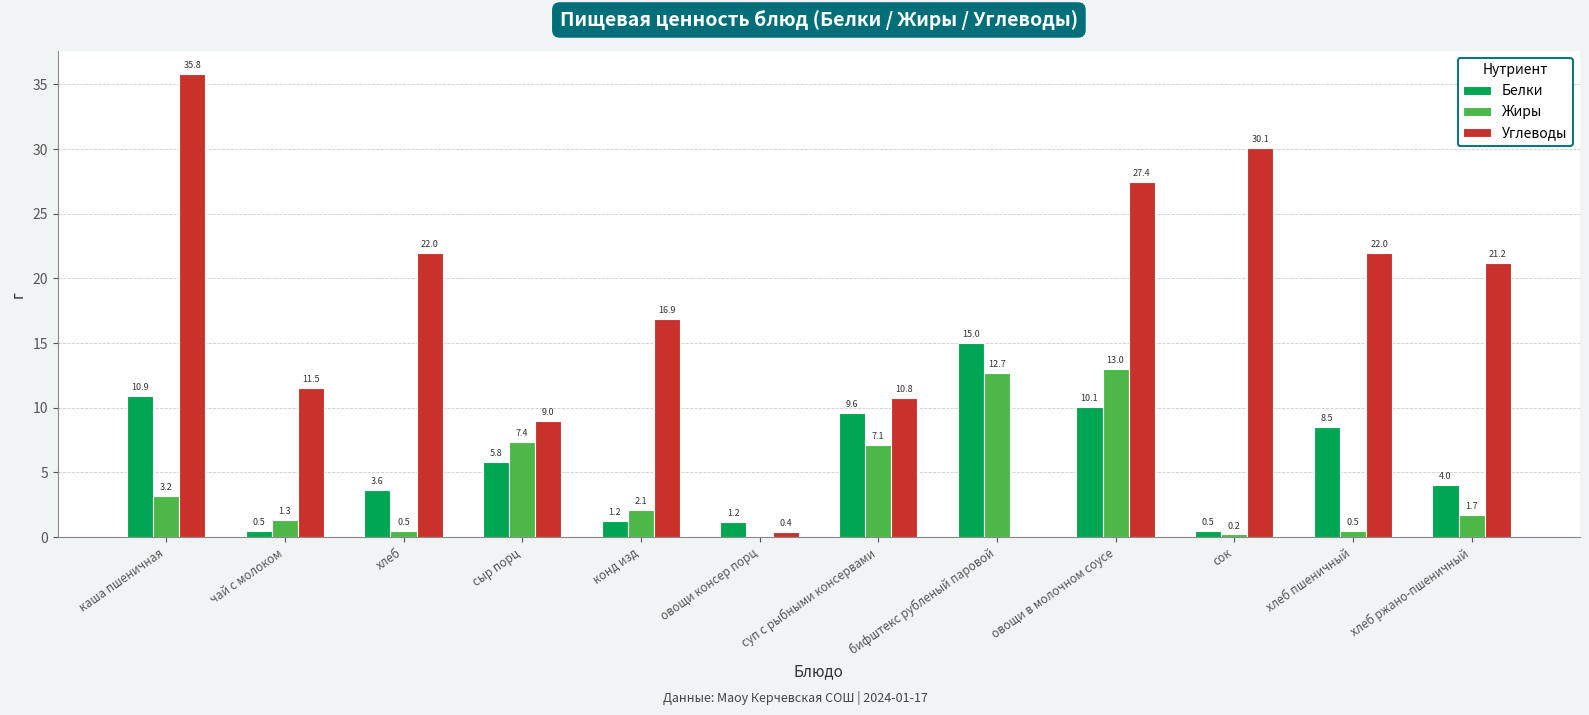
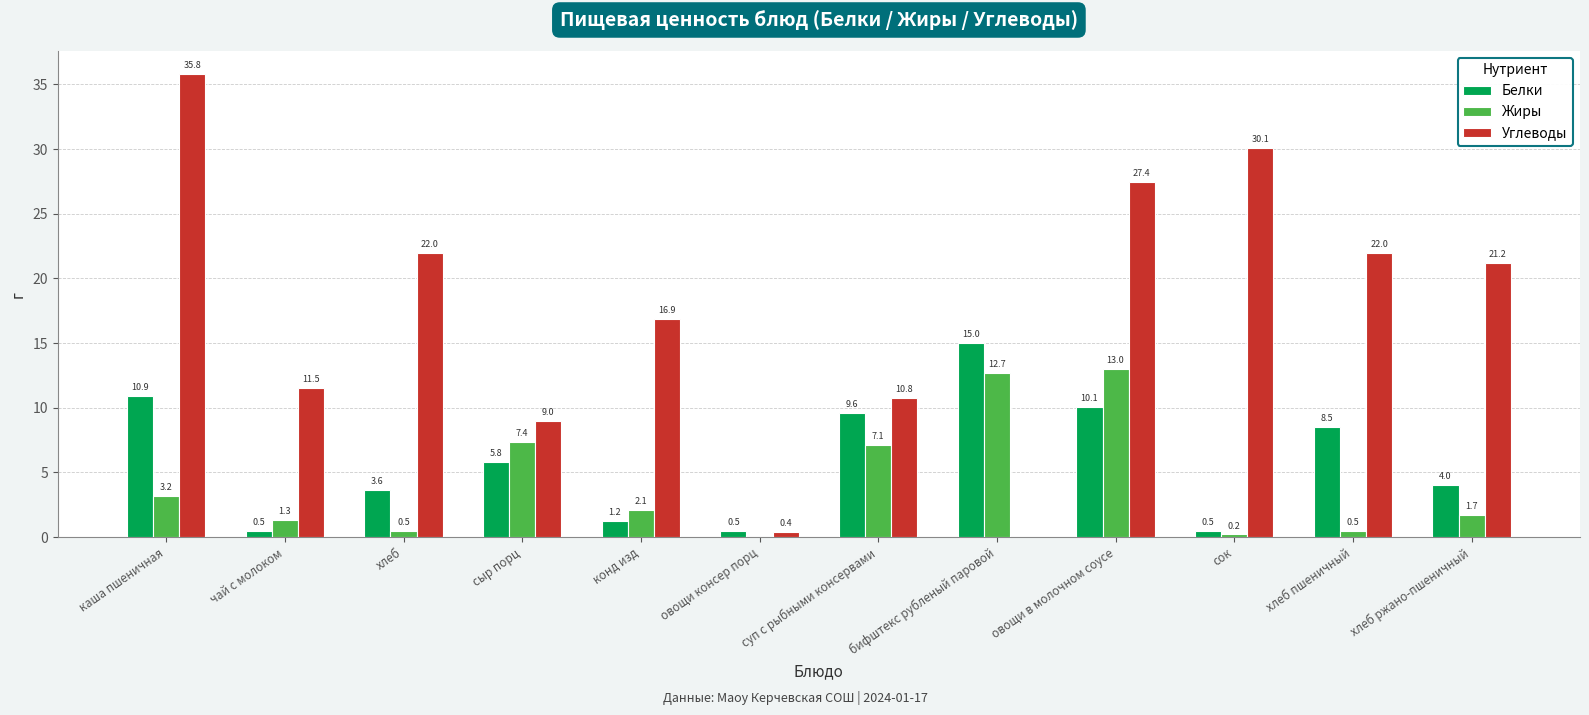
Белки, овощи консер порц: 1.2 -> 0.5
